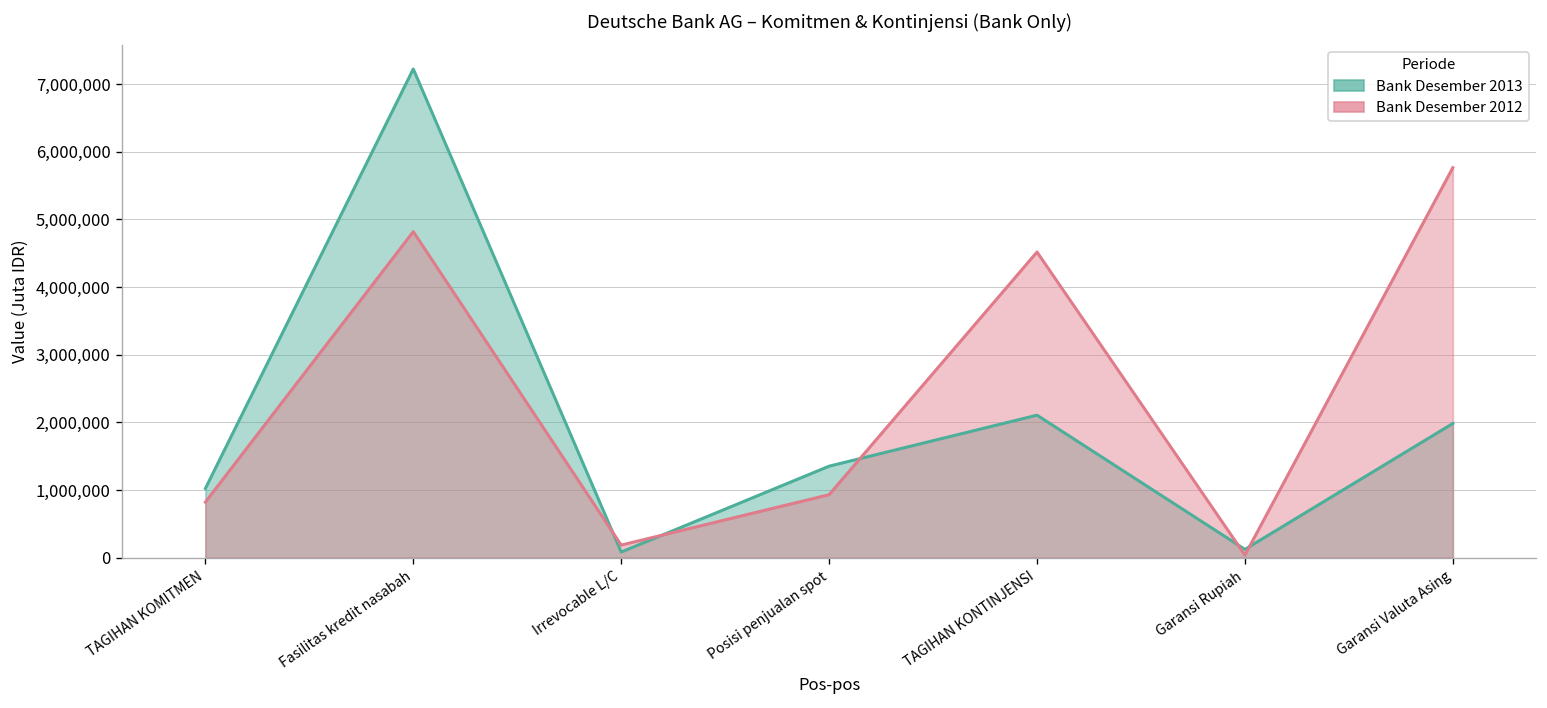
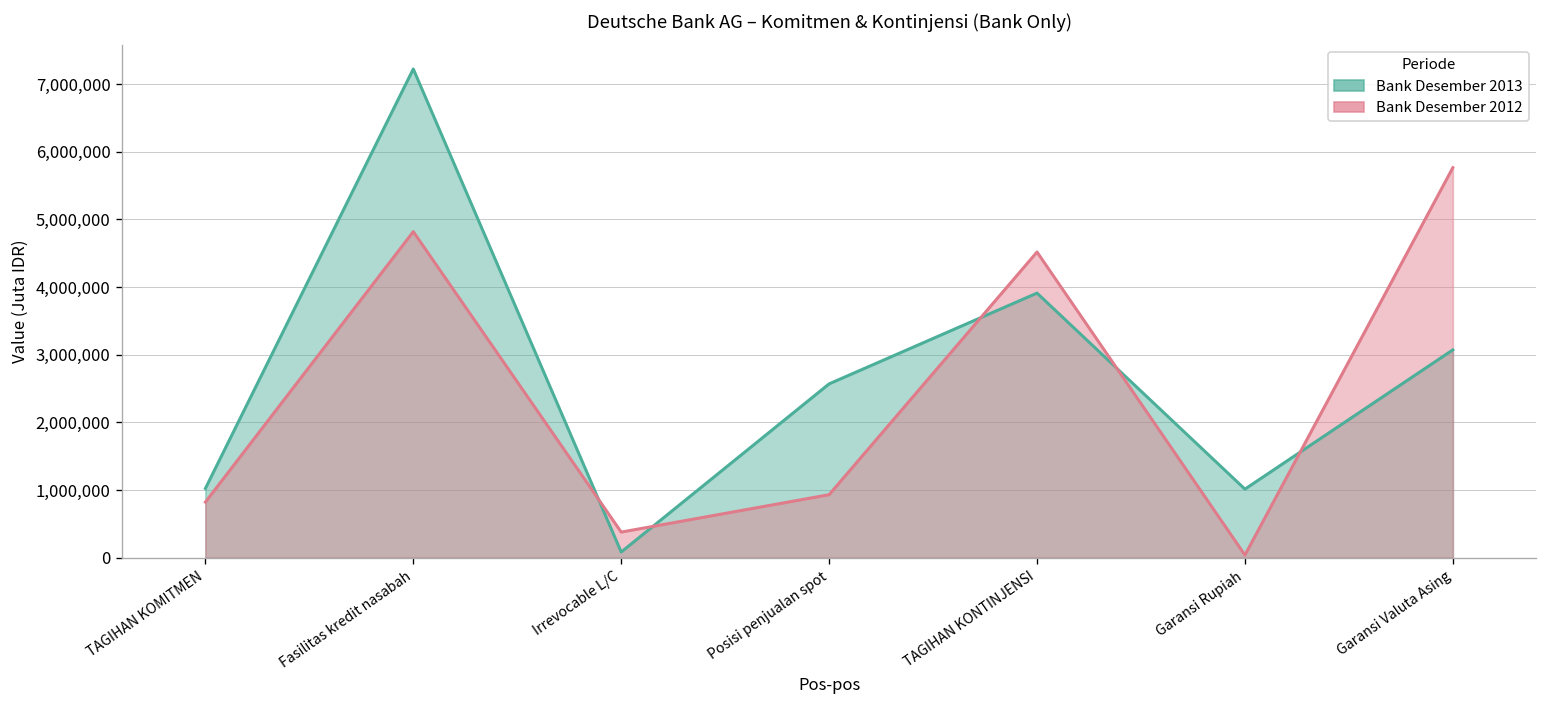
Bank Desember 2012, Irrevocable L/C: 200,000 -> 400,000
Bank Desember 2013, Posisi penjualan spot: 1,400,000 -> 2,600,000
Bank Desember 2013, TAGIHAN KONTINJENSI: 2,100,000 -> 3,900,000
Bank Desember 2013, Garansi Rupiah: 100,000 -> 1,000,000
Bank Desember 2013, Garansi Valuta Asing: 2,000,000 -> 3,100,000
